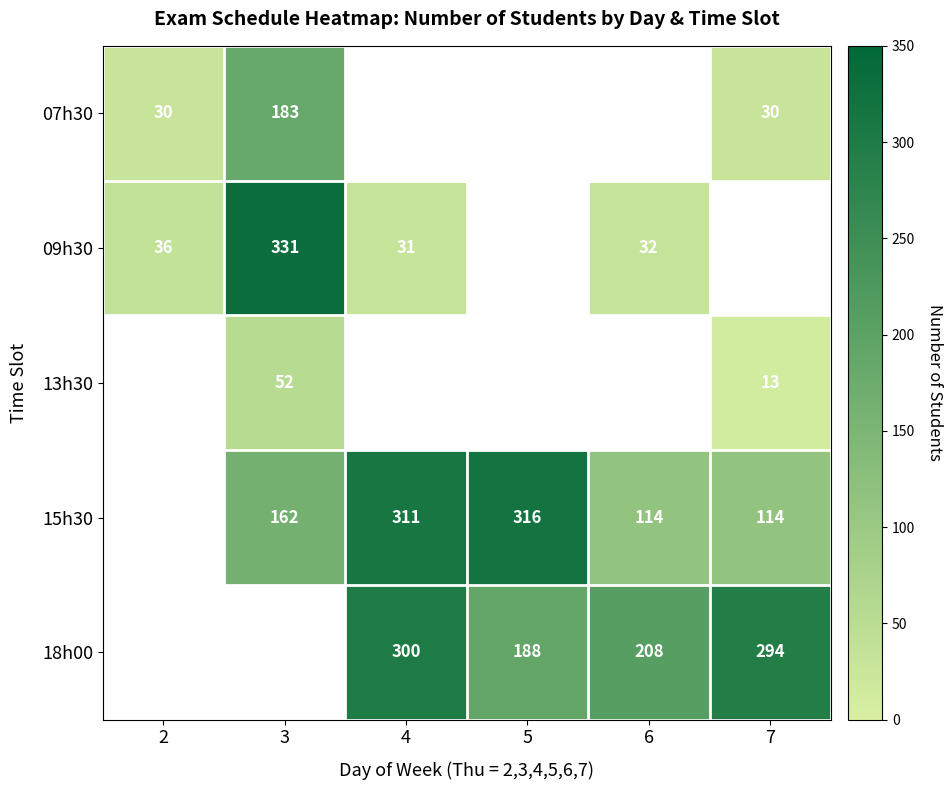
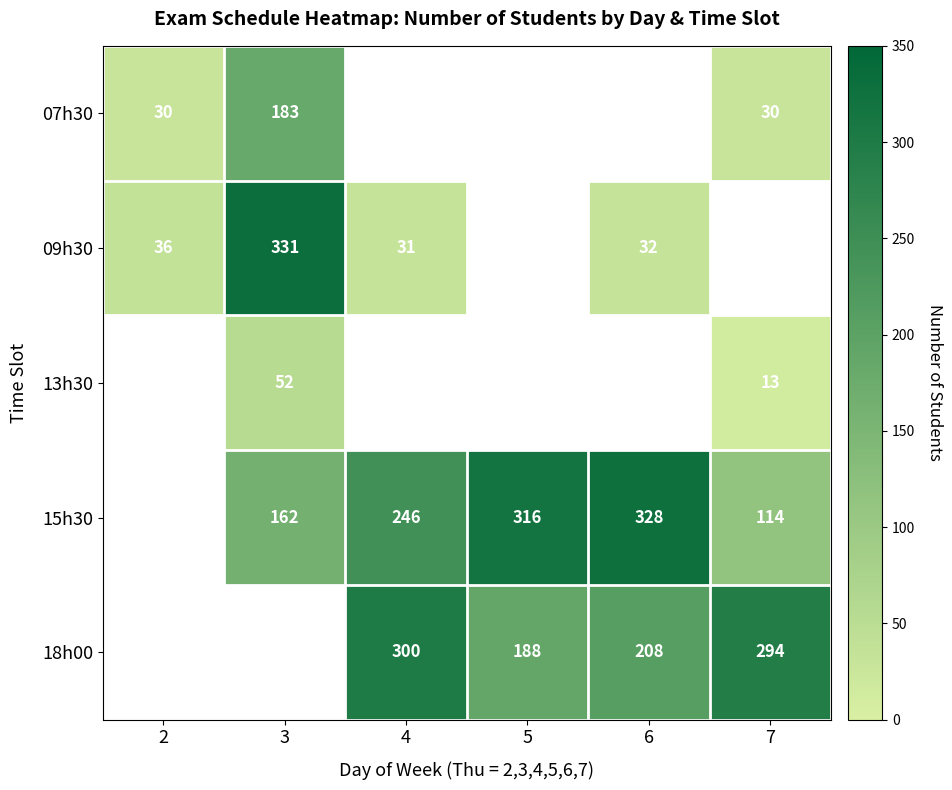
15h30, 4: 311 -> 246
15h30, 6: 114 -> 328
